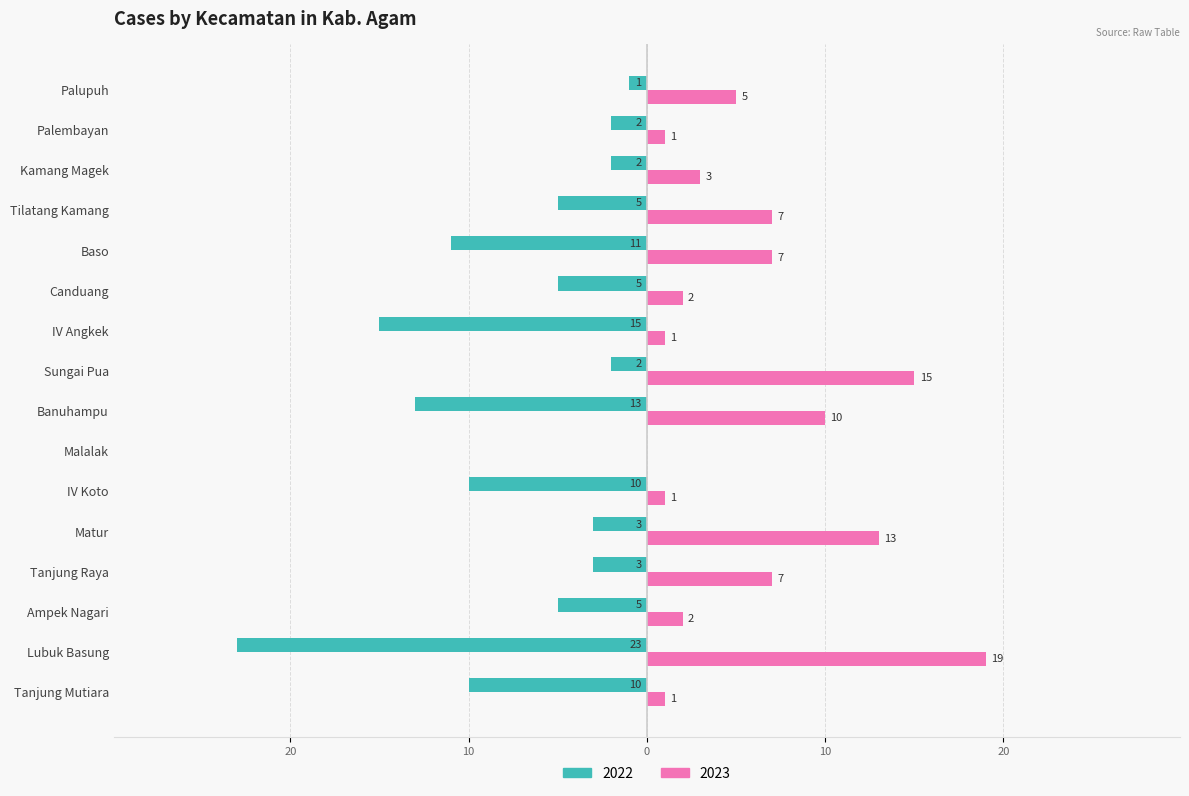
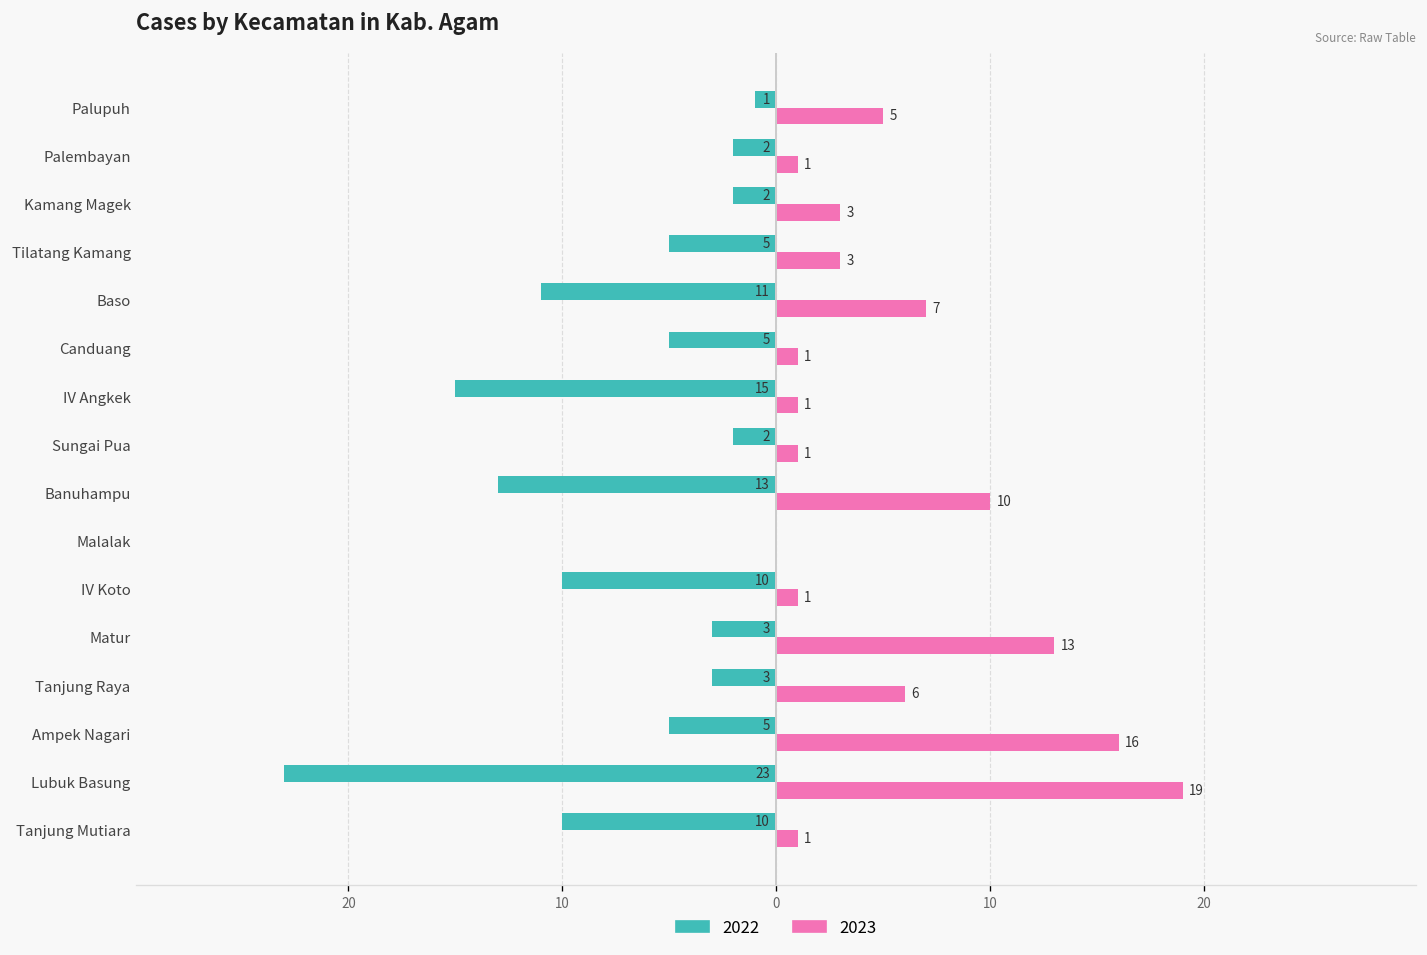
2023, Tilatang Kamang: 7 -> 3
2023, Canduang: 2 -> 1
2023, Sungai Pua: 15 -> 1
2023, Tanjung Raya: 7 -> 6
2023, Ampek Nagari: 2 -> 16
